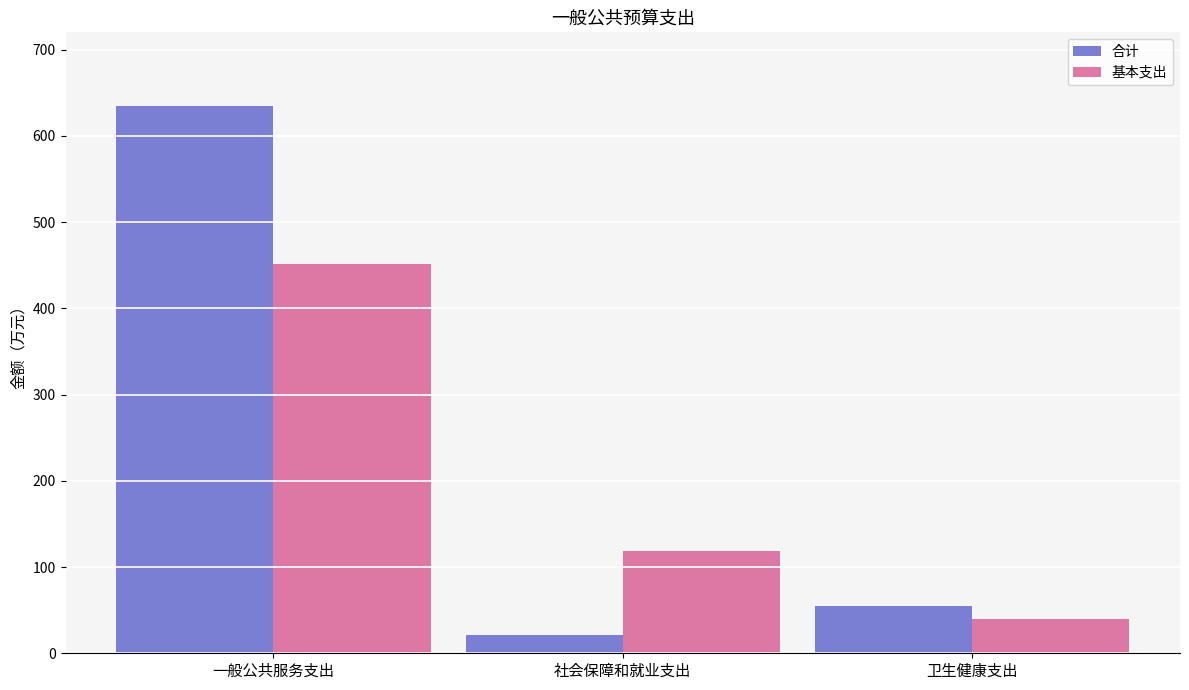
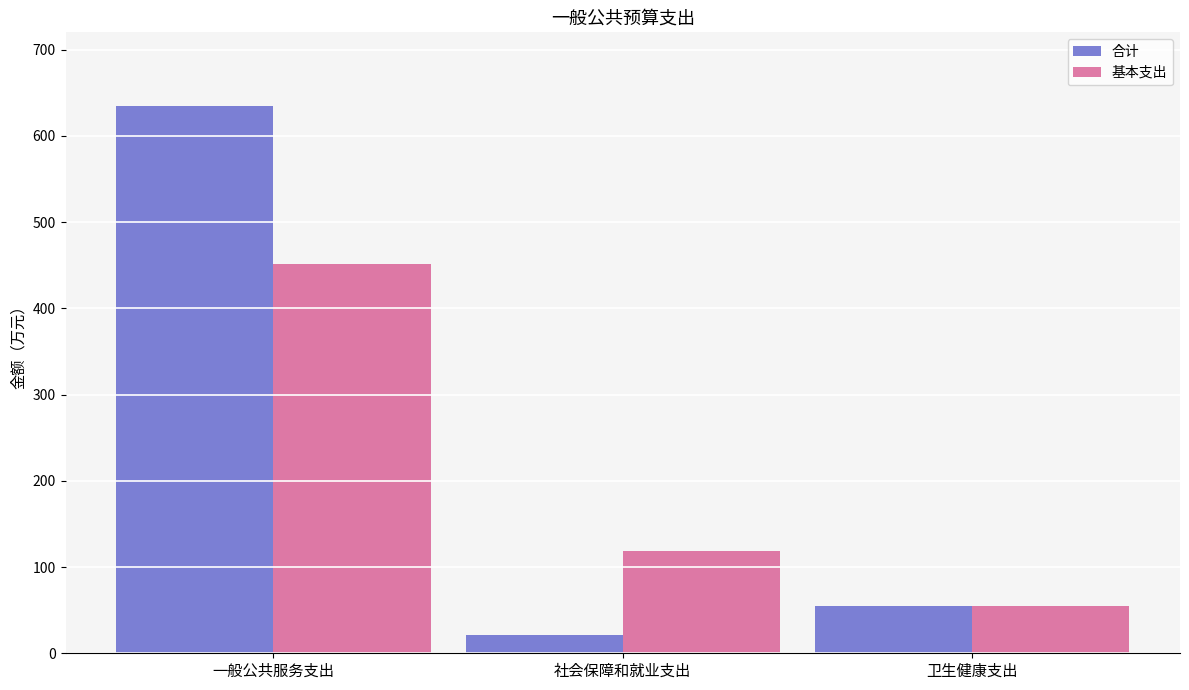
基本支出, 卫生健康支出: 40 -> 60
